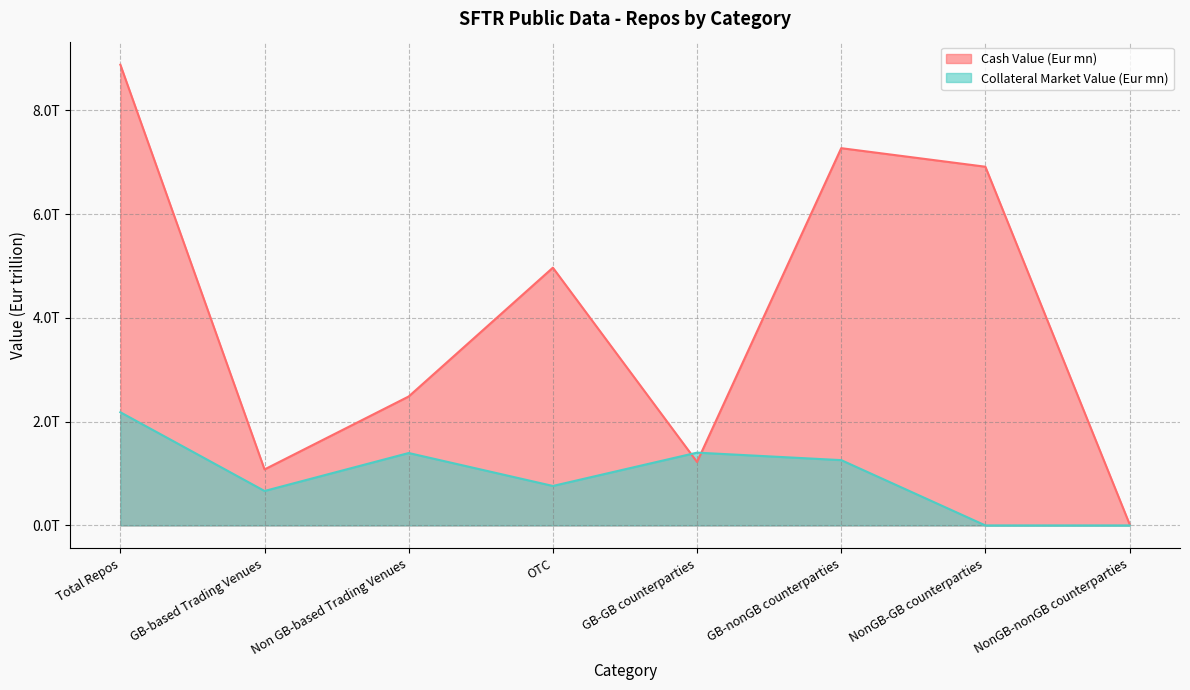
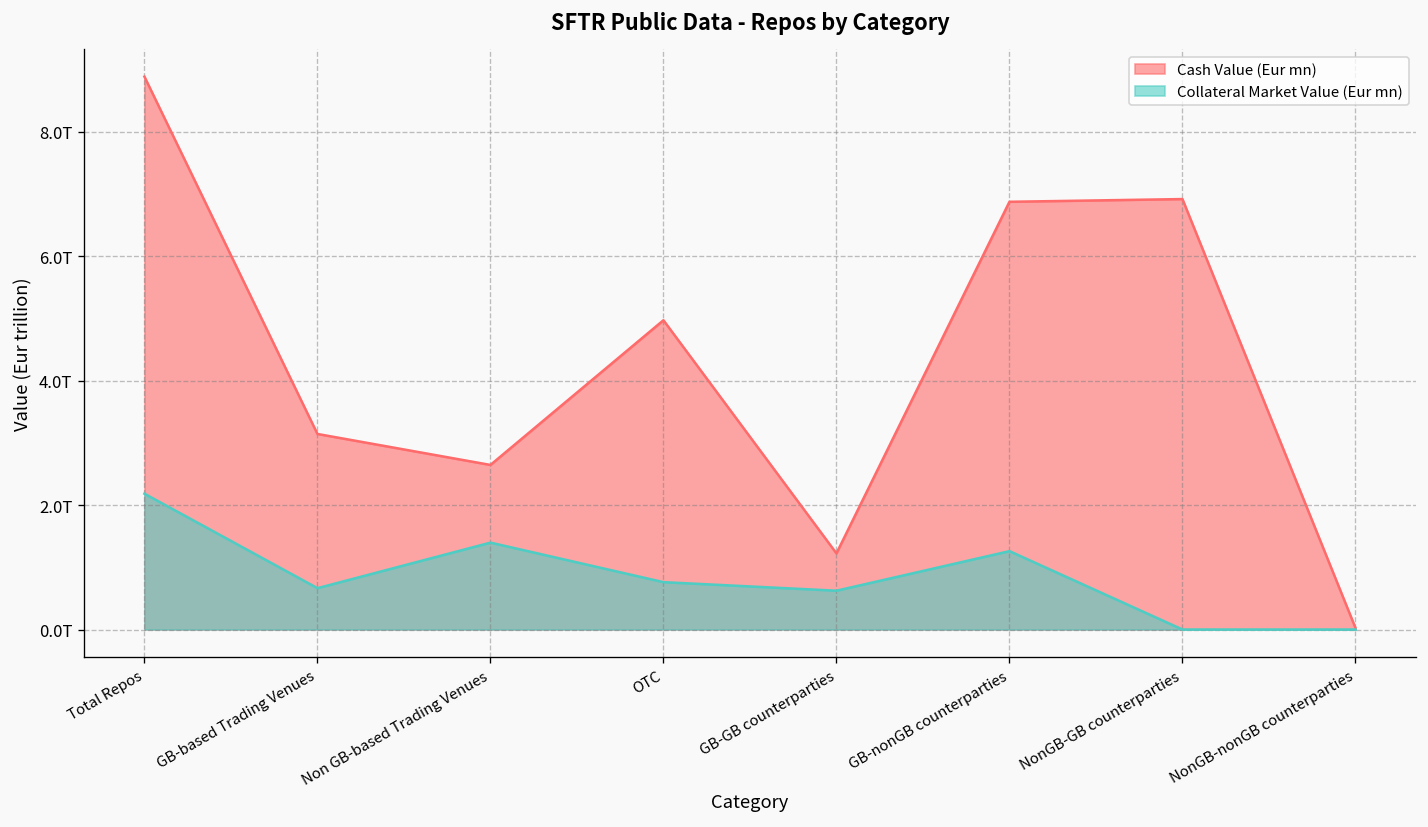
Cash Value (Eur mn), GB-based Trading Venues: 1.1T -> 3.1T
Cash Value (Eur mn), Non GB-based Trading Venues: 2.5T -> 2.6T
Collateral Market Value (Eur mn), GB-GB counterparties: 1.4T -> 0.6T
Cash Value (Eur mn), GB-nonGB counterparties: 7.3T -> 6.9T
